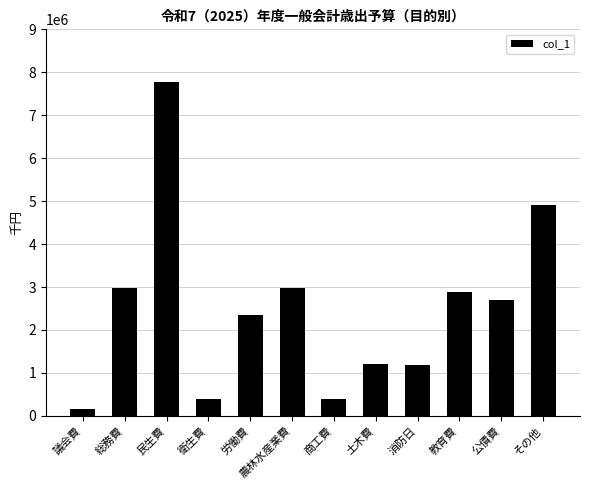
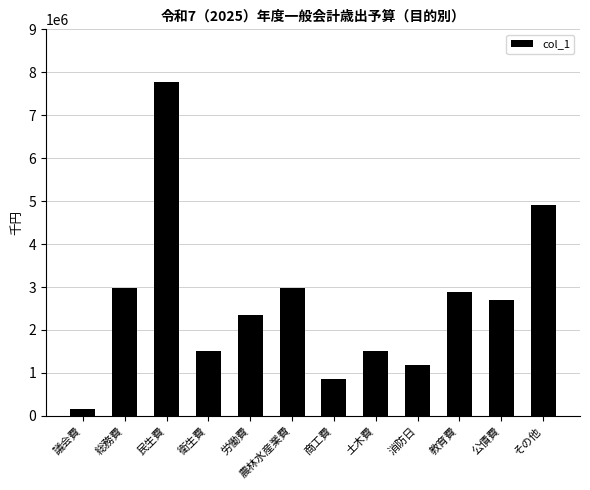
衛生費: 400000 -> 1500000
商工費: 400000 -> 900000
土木費: 1200000 -> 1500000
